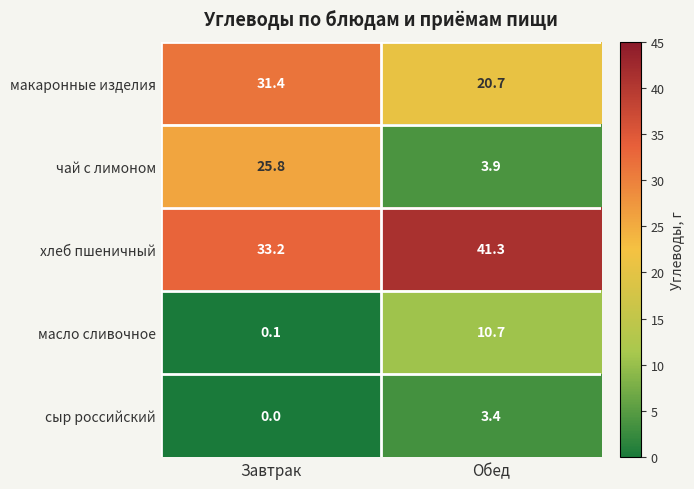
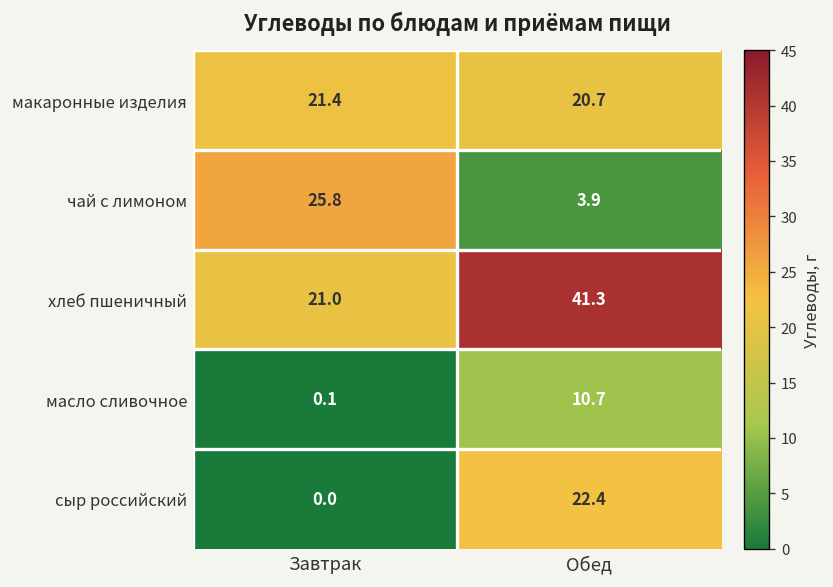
макаронные изделия, Завтрак: 31.4 -> 21.4
хлеб пшеничный, Завтрак: 33.2 -> 21.0
сыр российский, Обед: 3.4 -> 22.4
